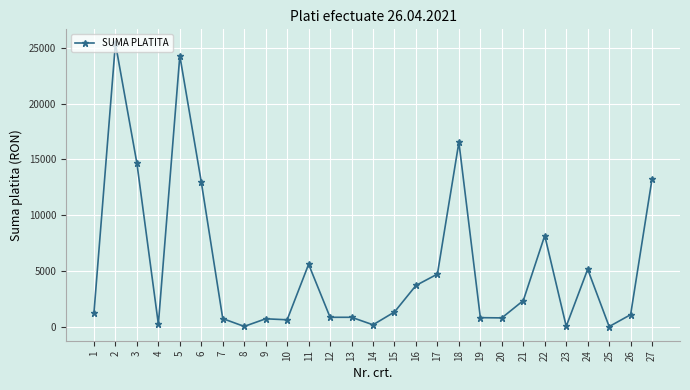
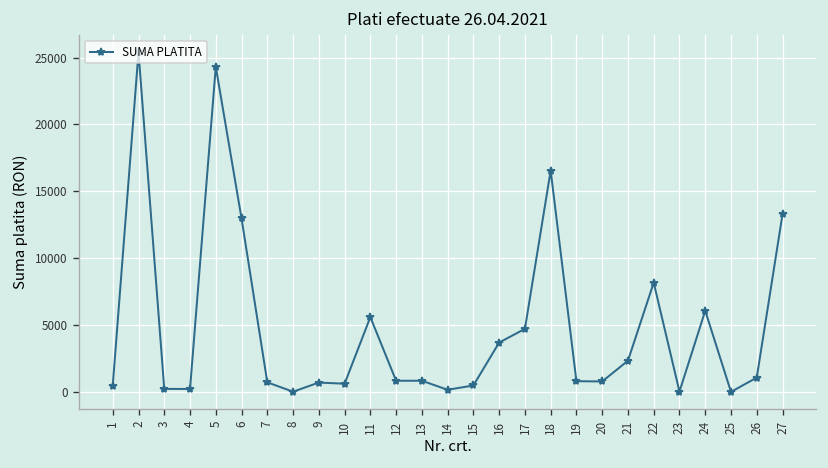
1: 1200 -> 500
3: 14700 -> 200
15: 1300 -> 500
24: 5100 -> 6100
